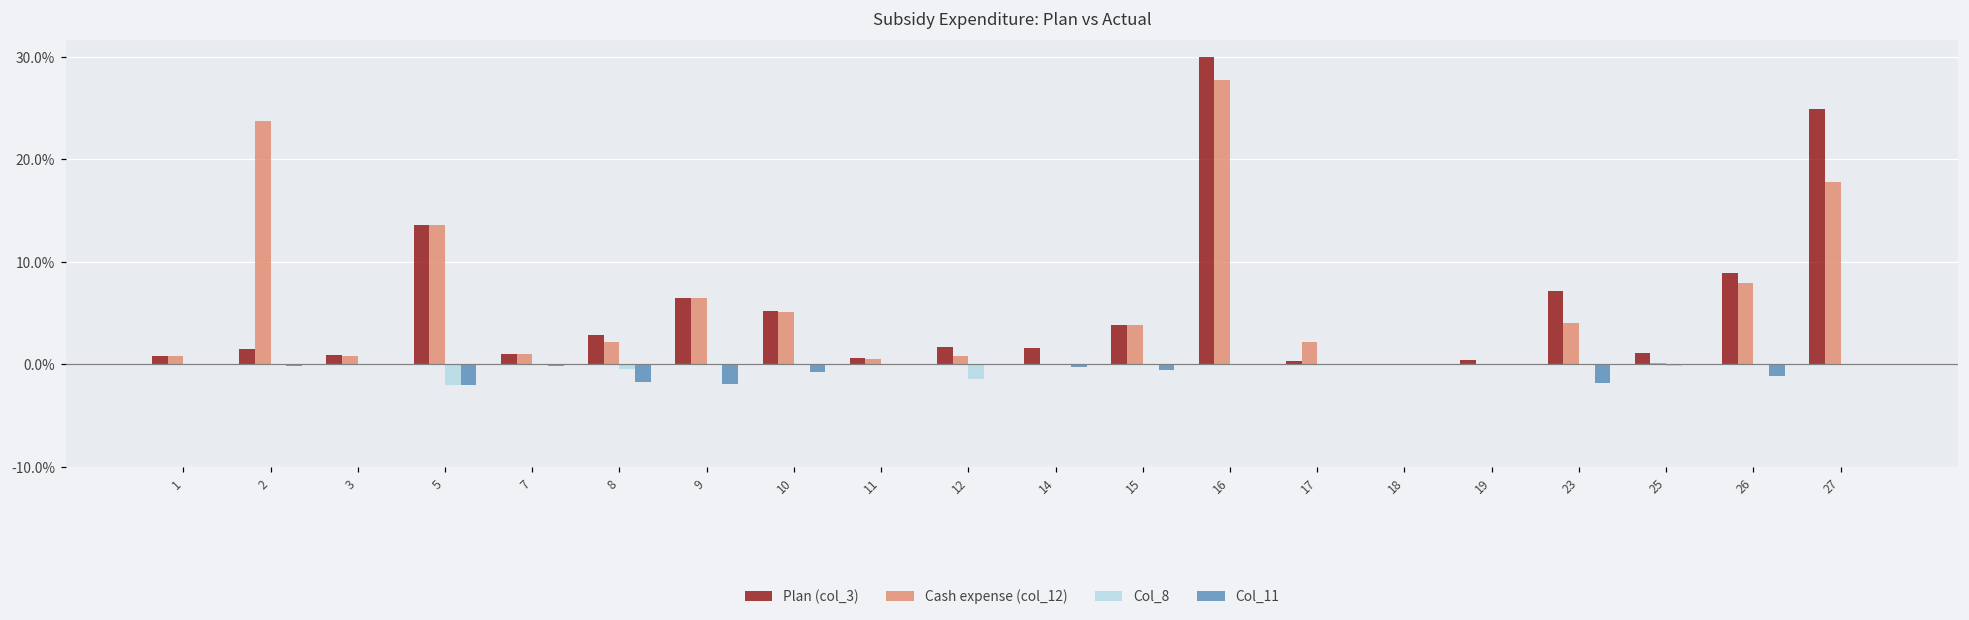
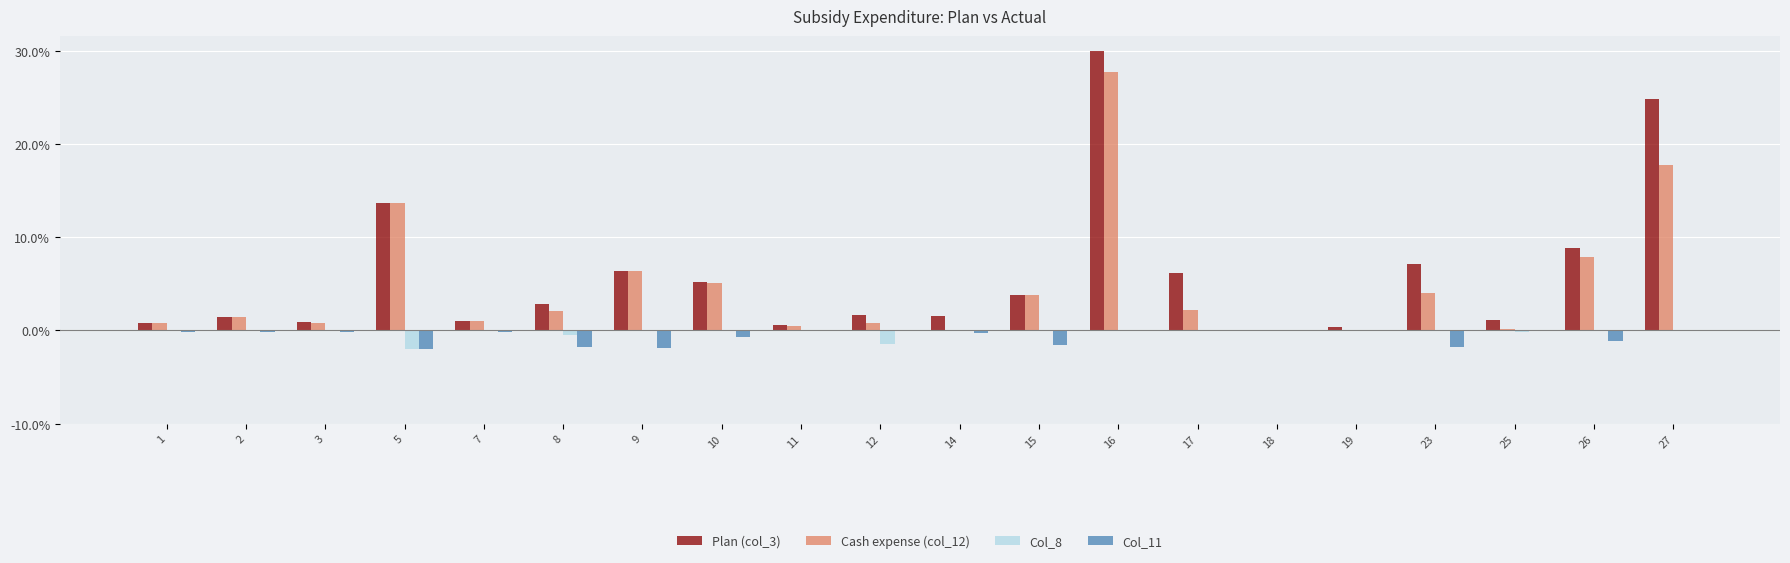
Cash expense (col_12), 2: 24% -> 1%
Col_11, 15: -1% -> -2%
Plan (col_3), 17: 0% -> 6%
